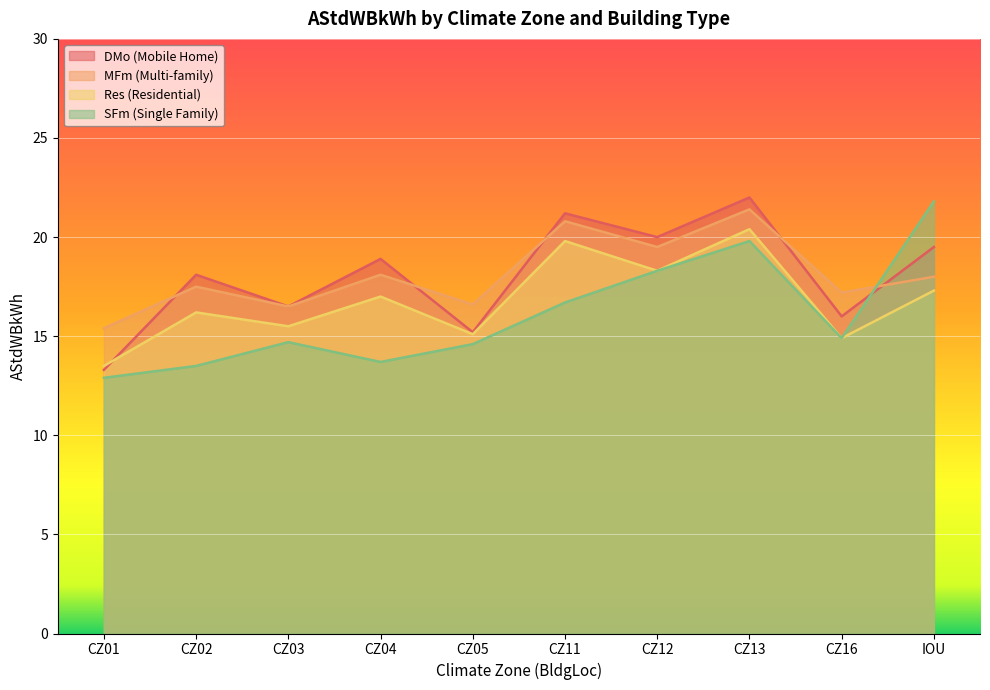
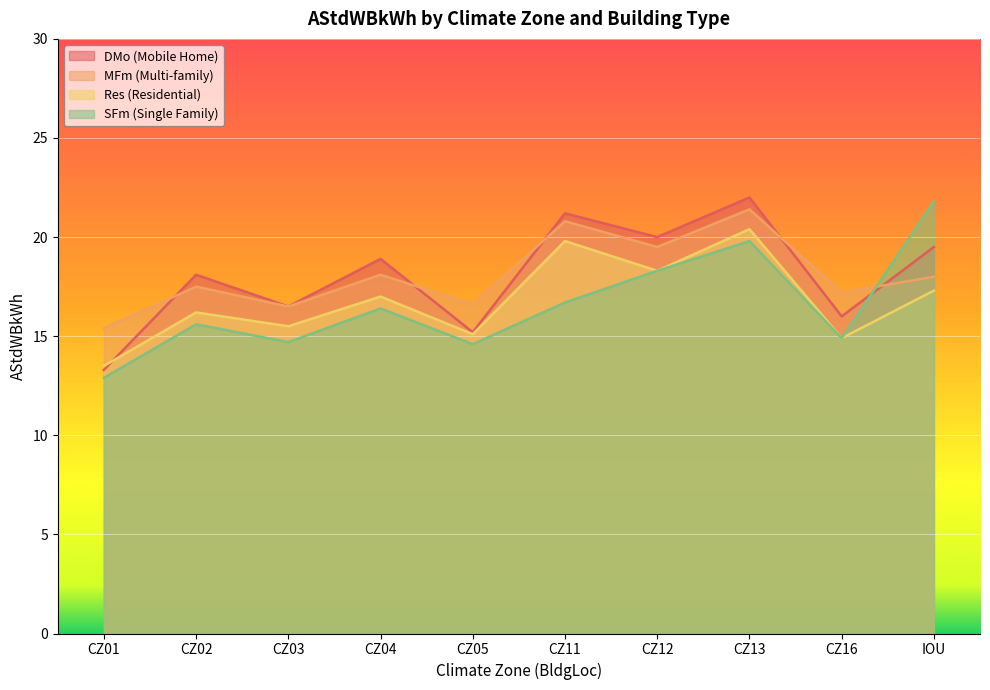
SFm (Single Family), CZ02: 13.5 -> 15.6
SFm (Single Family), CZ04: 13.7 -> 16.4
